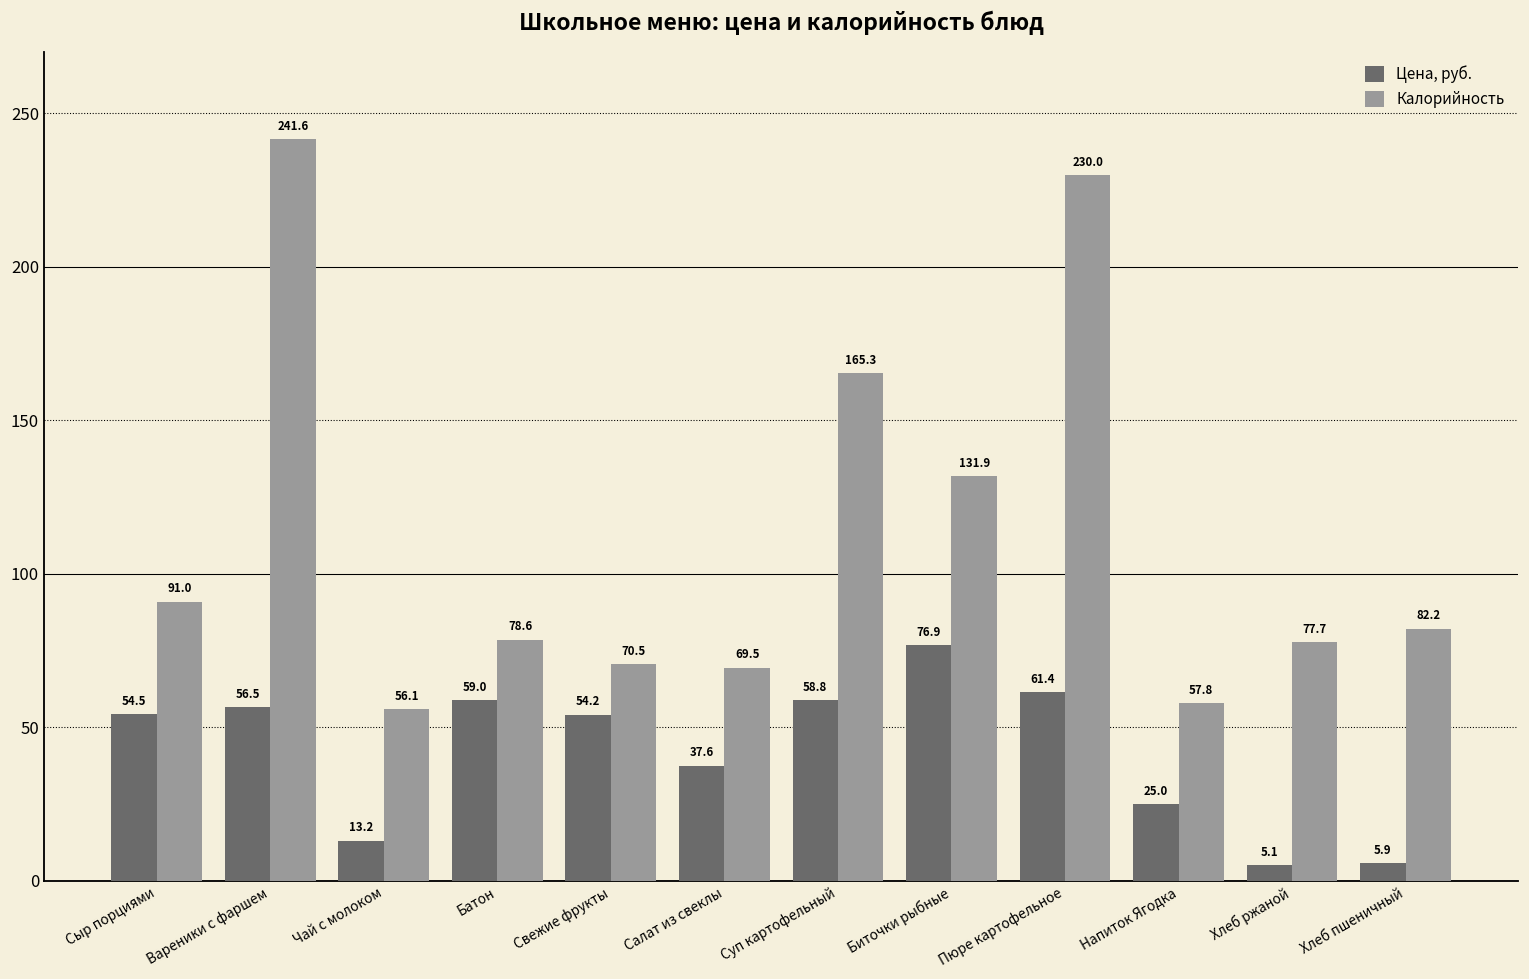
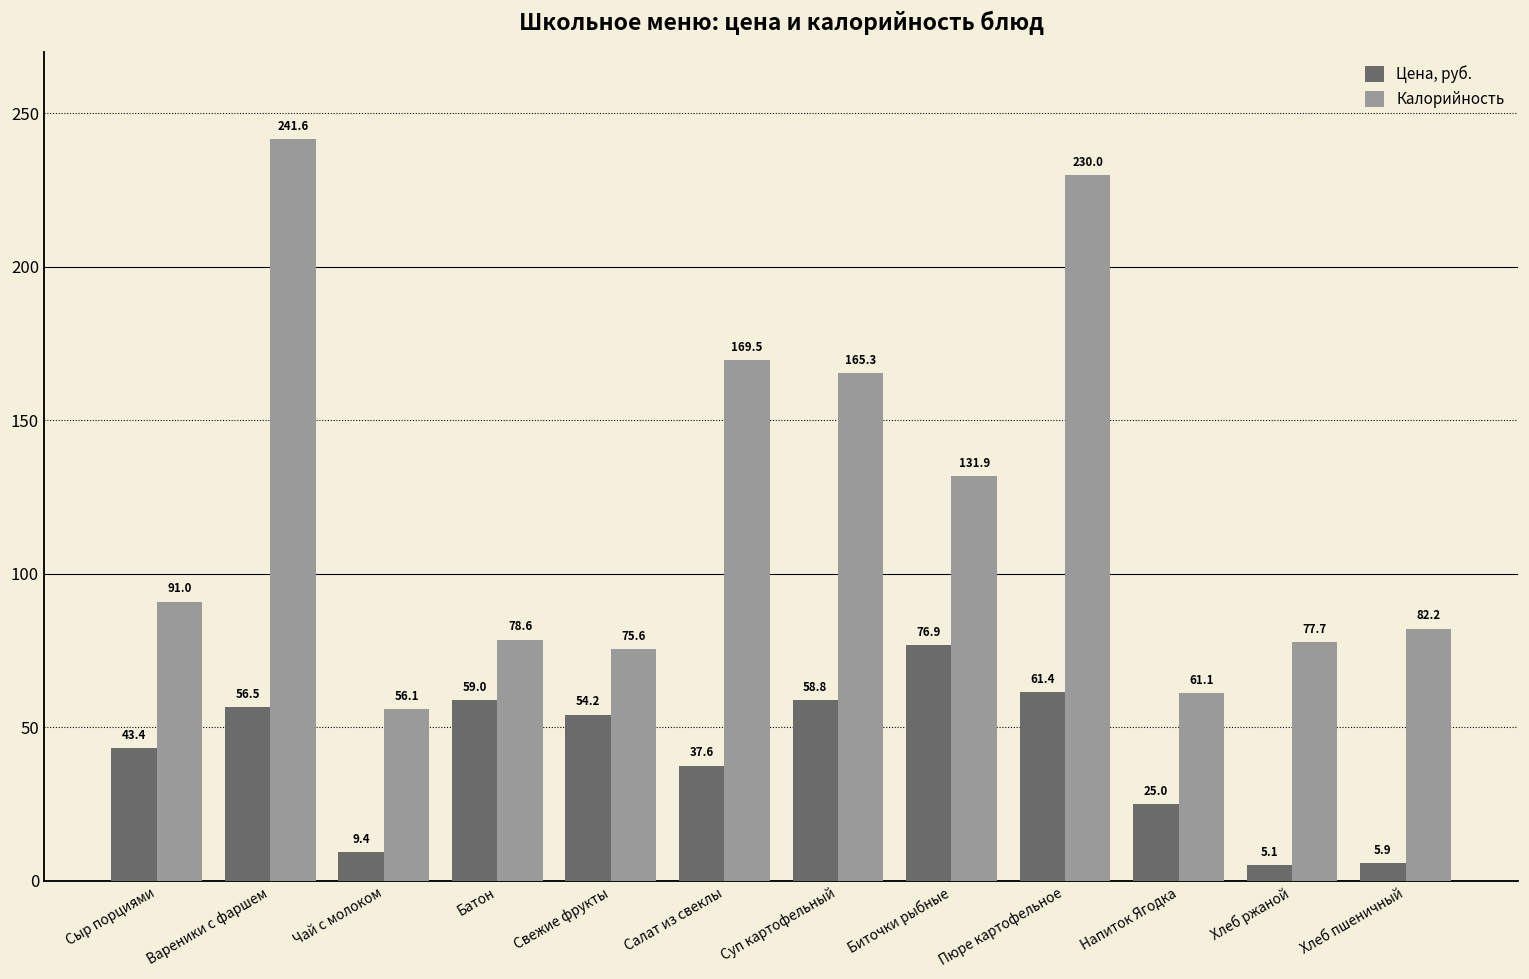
Цена, руб., Сыр порциями: 54.5 -> 43.4
Цена, руб., Чай с молоком: 13.2 -> 9.4
Калорийность, Свежие фрукты: 70.5 -> 75.6
Калорийность, Салат из свеклы: 69.5 -> 169.5
Калорийность, Напиток Ягодка: 57.8 -> 61.1
